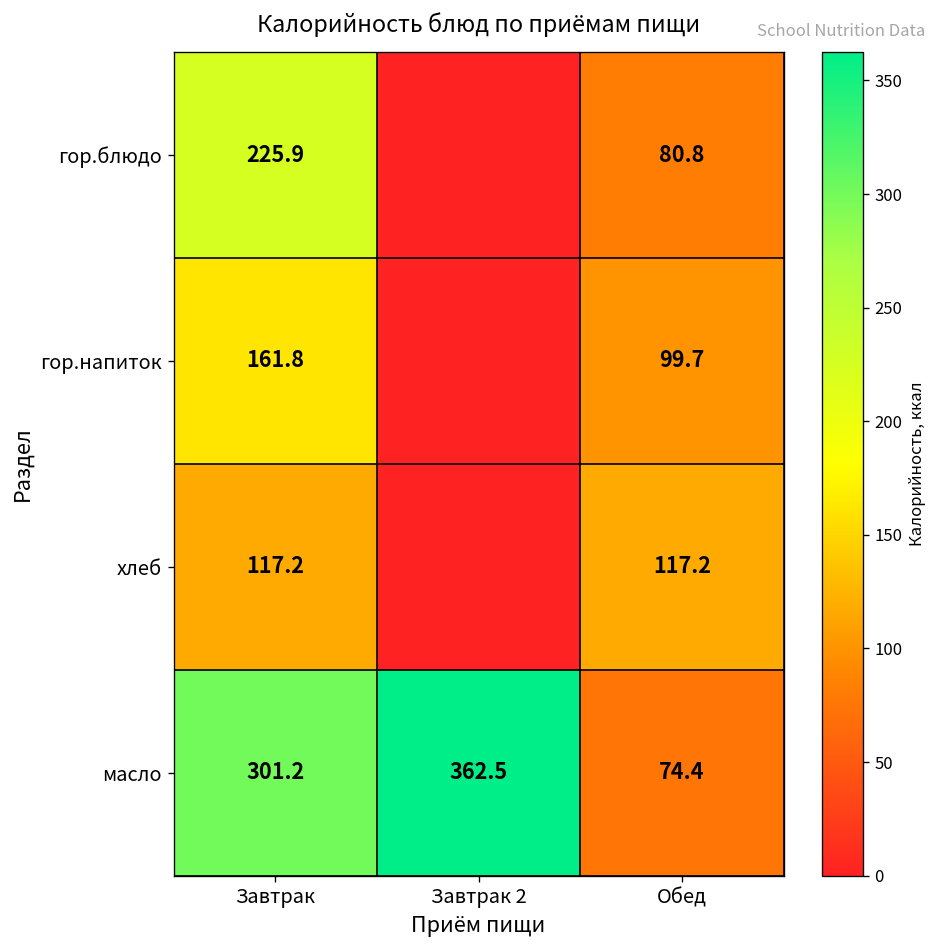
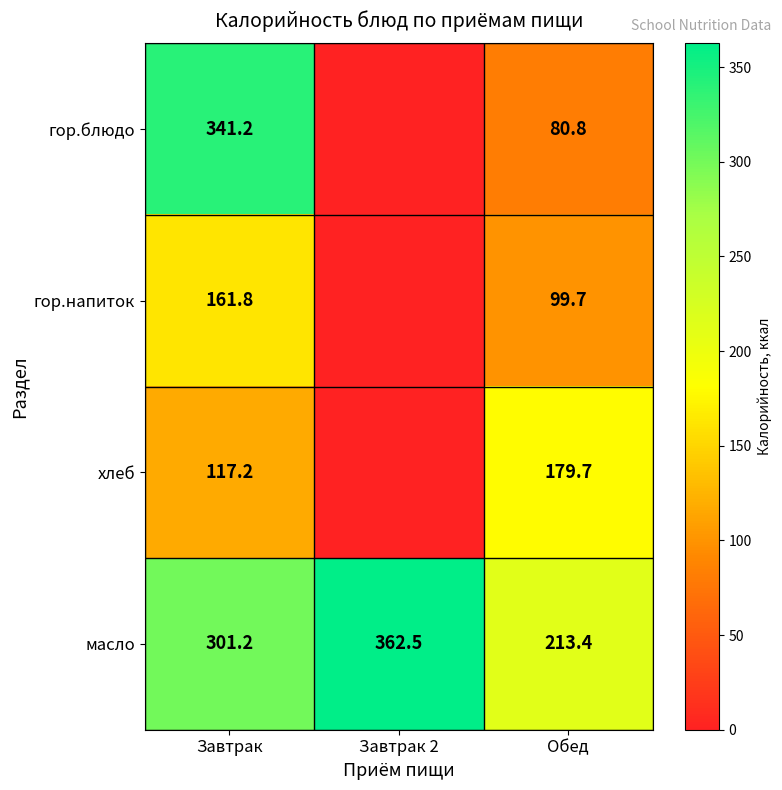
гор.блюдо, Завтрак: 225.9 -> 341.2
хлеб, Обед: 117.2 -> 179.7
масло, Обед: 74.4 -> 213.4
